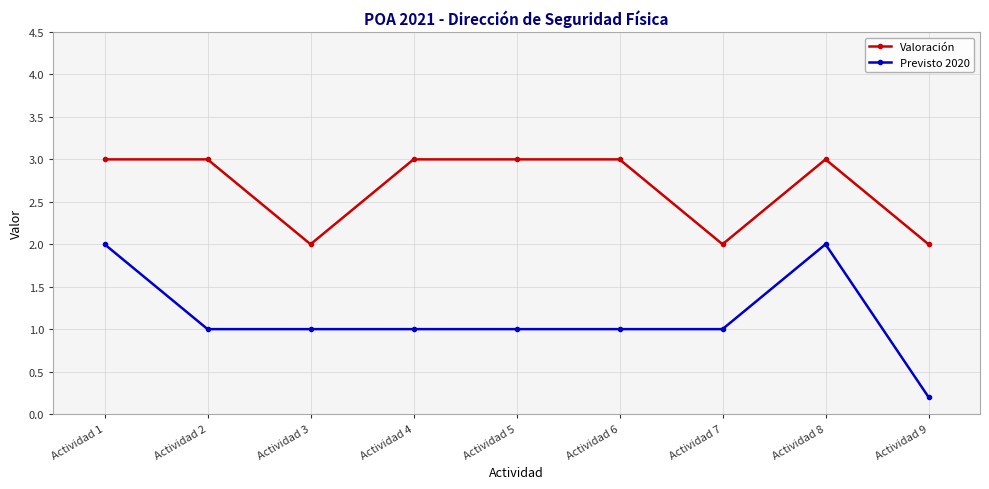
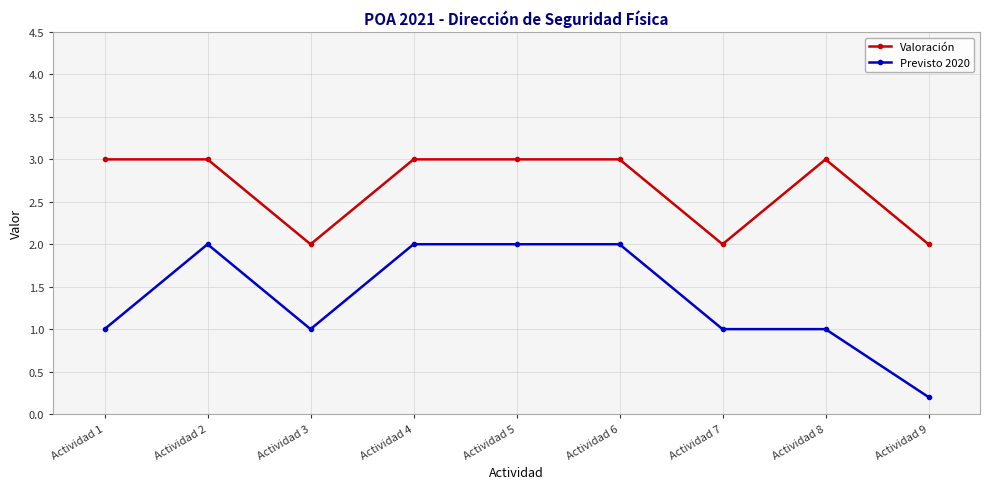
Previsto 2020, Actividad 1: 2 -> 1
Previsto 2020, Actividad 2: 1 -> 2
Previsto 2020, Actividad 4: 1 -> 2
Previsto 2020, Actividad 5: 1 -> 2
Previsto 2020, Actividad 6: 1 -> 2
Previsto 2020, Actividad 8: 2 -> 1
